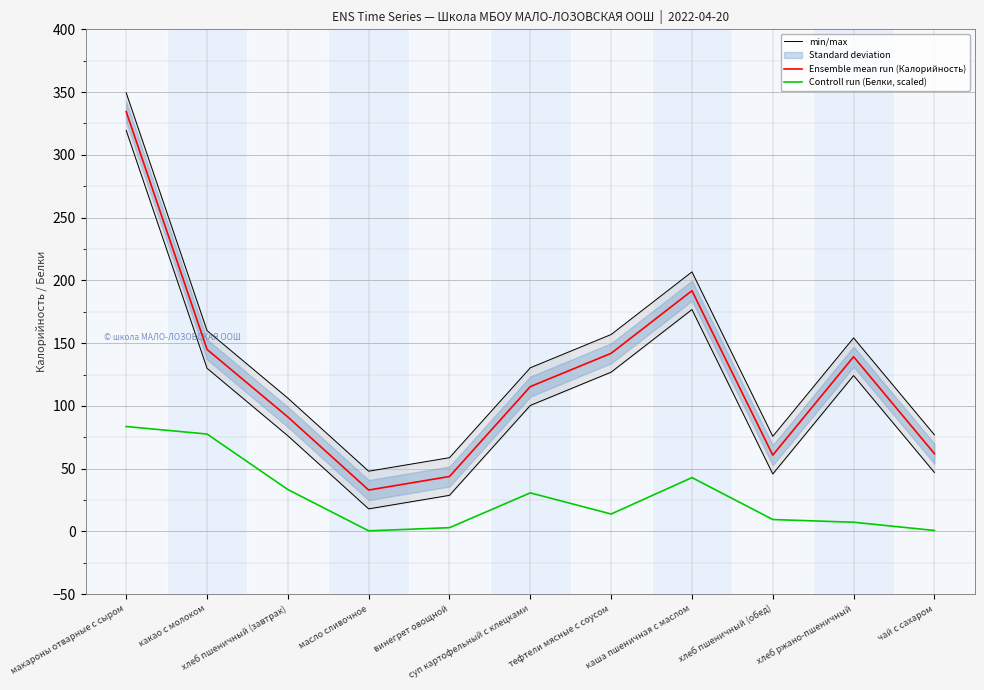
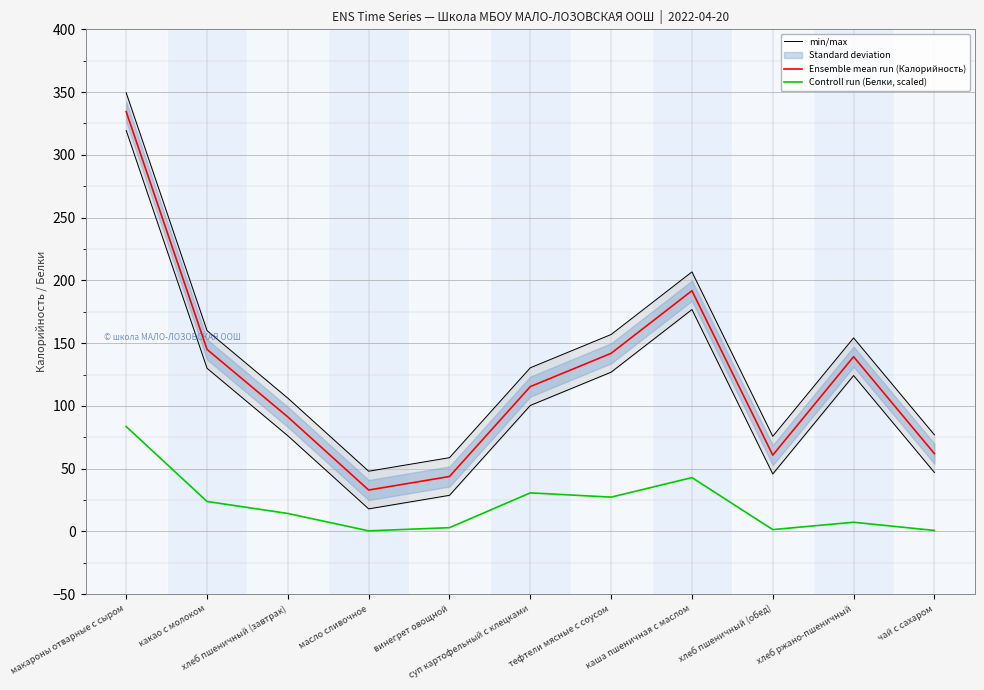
Controll run (Белки, scaled), какао с молоком: 78 -> 24
Controll run (Белки, scaled), хлеб пшеничный (завтрак): 33 -> 14
Controll run (Белки, scaled), тефтели мясные с соусом: 14 -> 27
Controll run (Белки, scaled), хлеб пшеничный (обед): 10 -> 1
